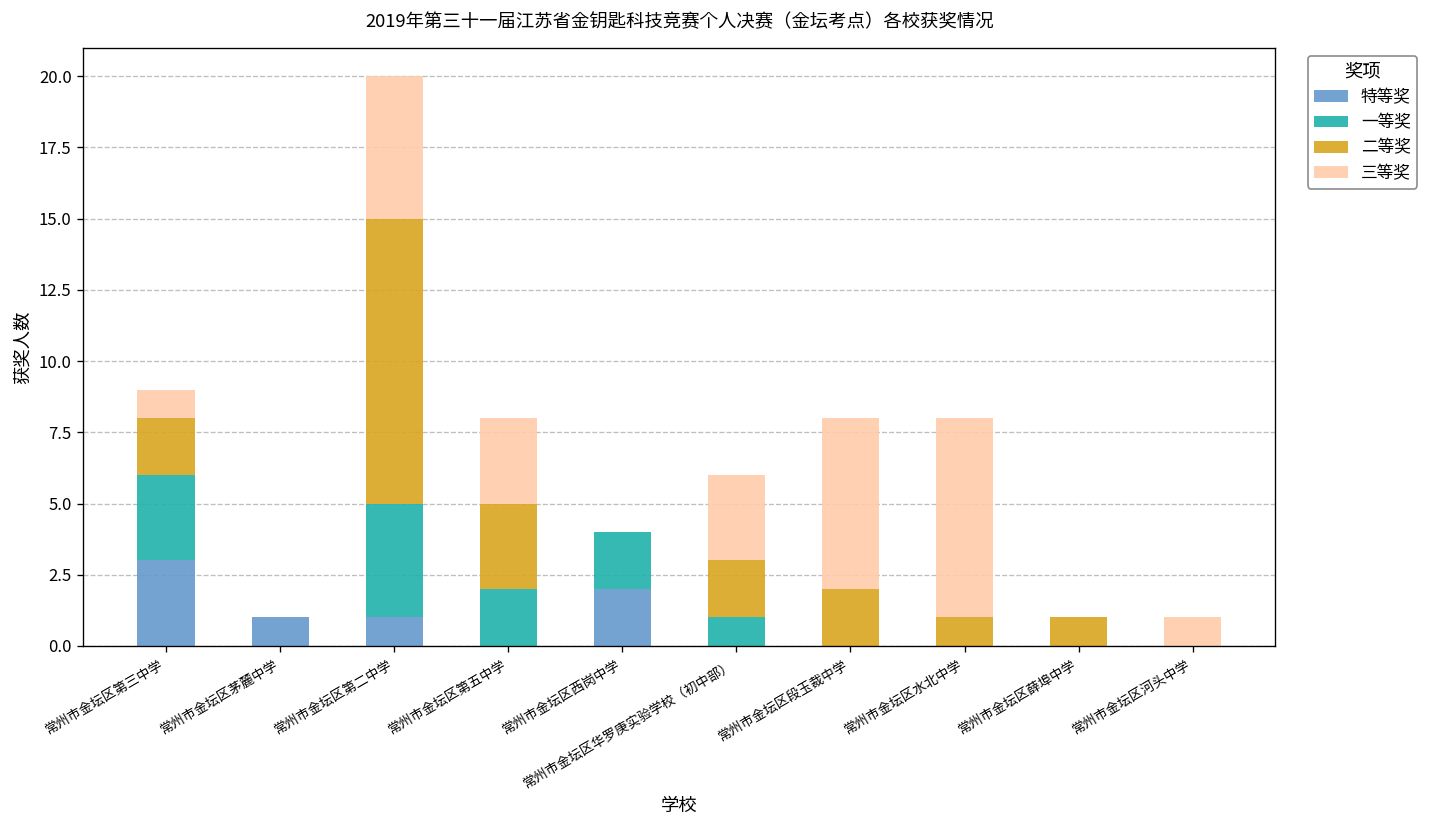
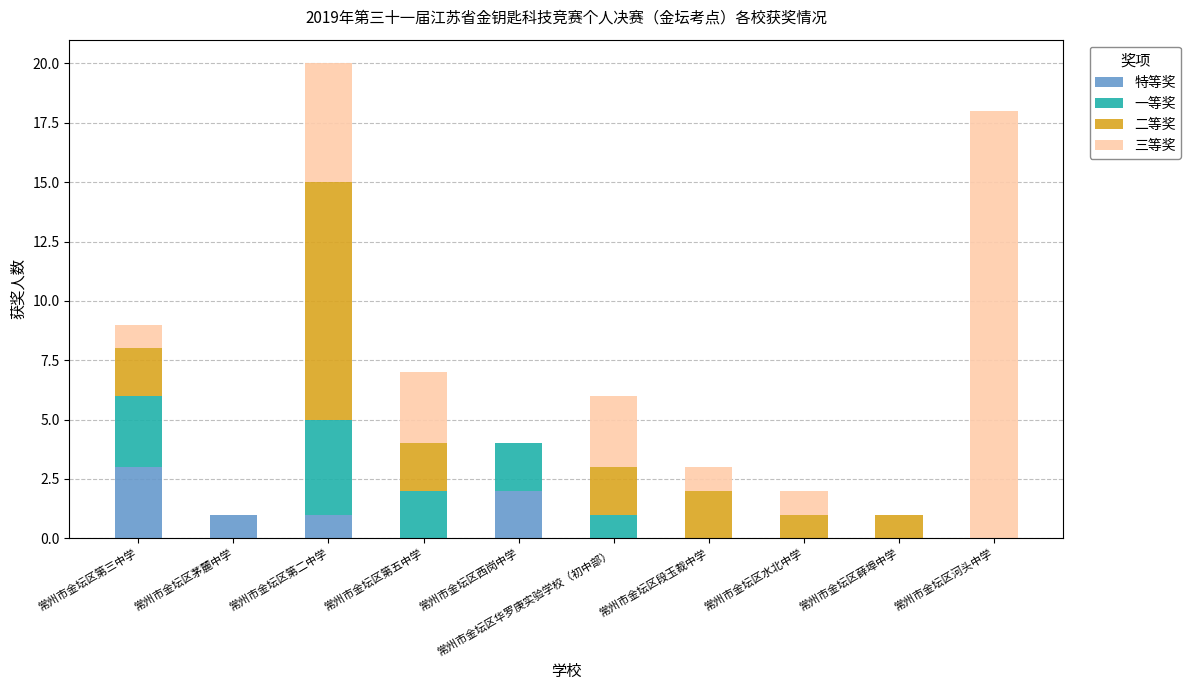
二等奖, 常州市金坛区第五中学: 3 -> 2
三等奖, 常州市金坛区段玉裁中学: 6 -> 1
三等奖, 常州市金坛区水北中学: 7 -> 1
三等奖, 常州市金坛区河头中学: 1 -> 18
